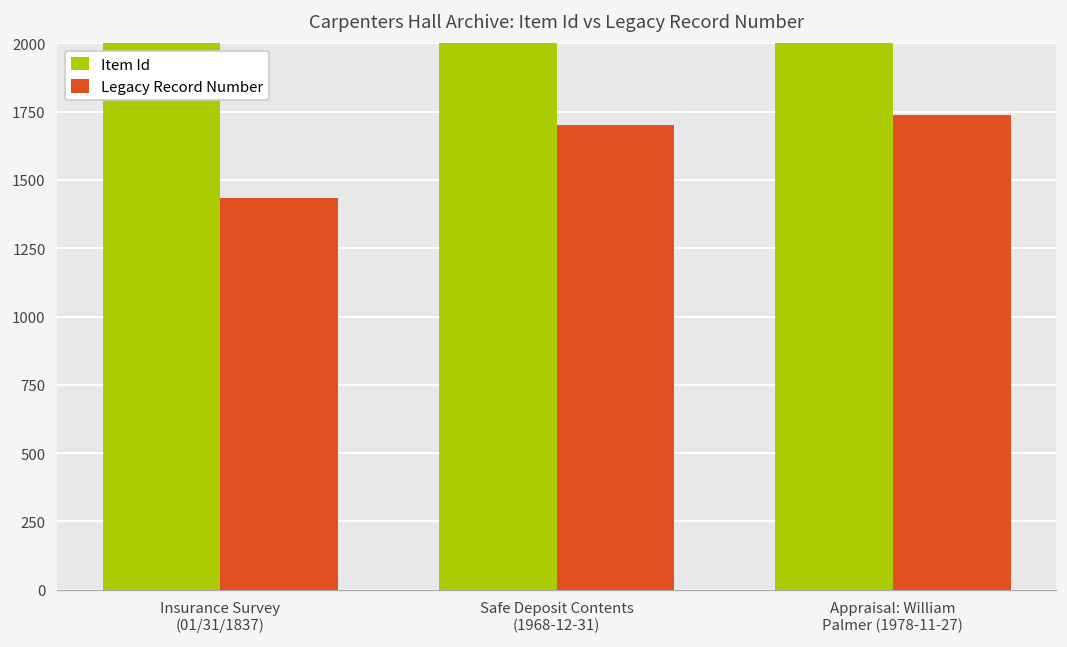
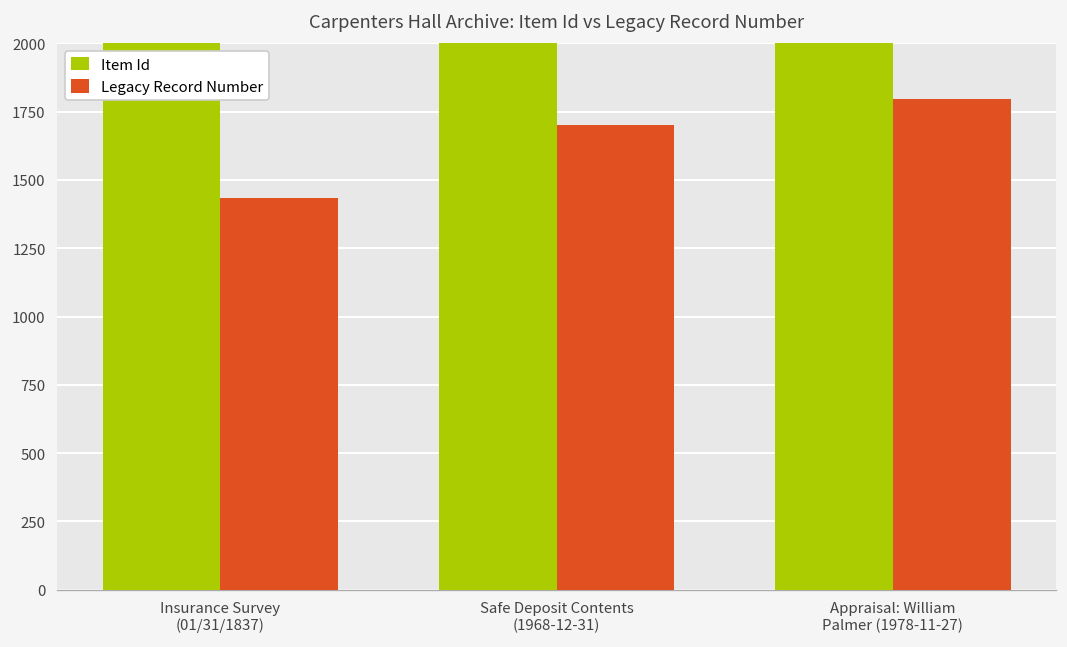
Legacy Record Number, Appraisal: William Palmer (1978-11-27): 1740 -> 1800
